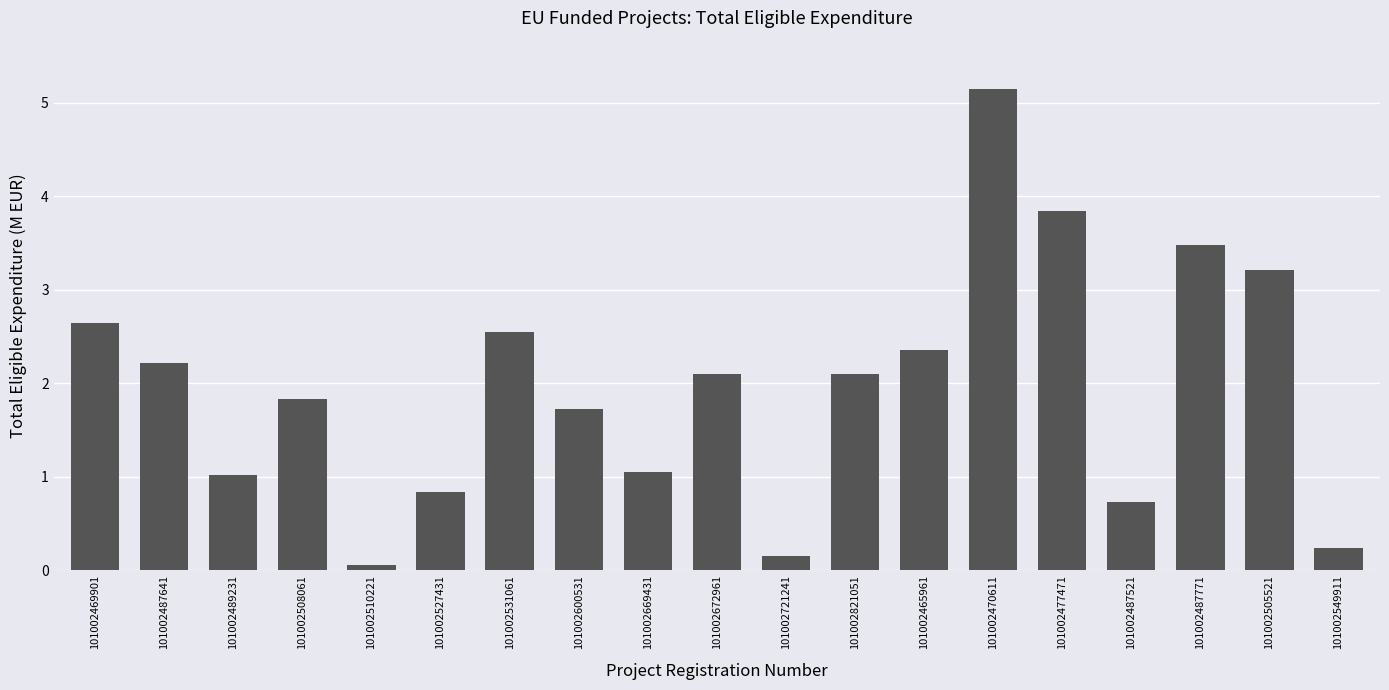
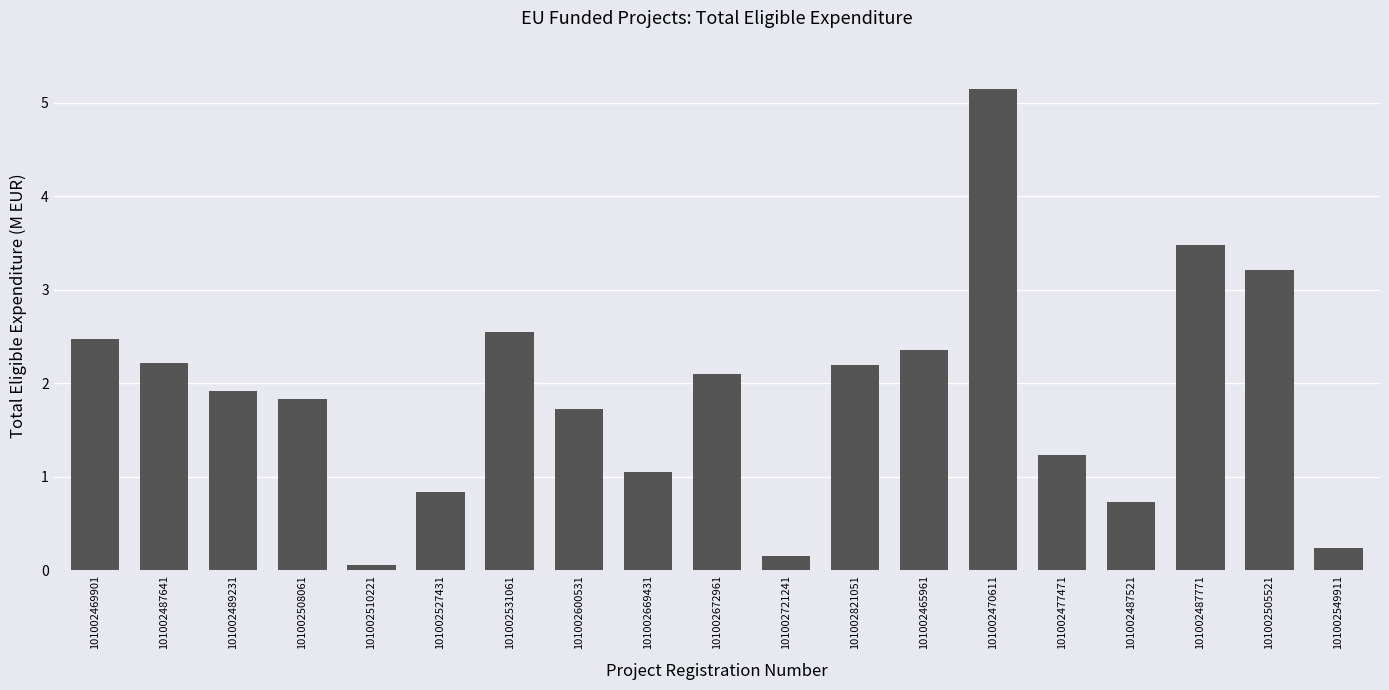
101002469901: 2.6 -> 2.5
101002489231: 1.0 -> 1.9
101002821051: 2.1 -> 2.2
101002477471: 3.8 -> 1.2
